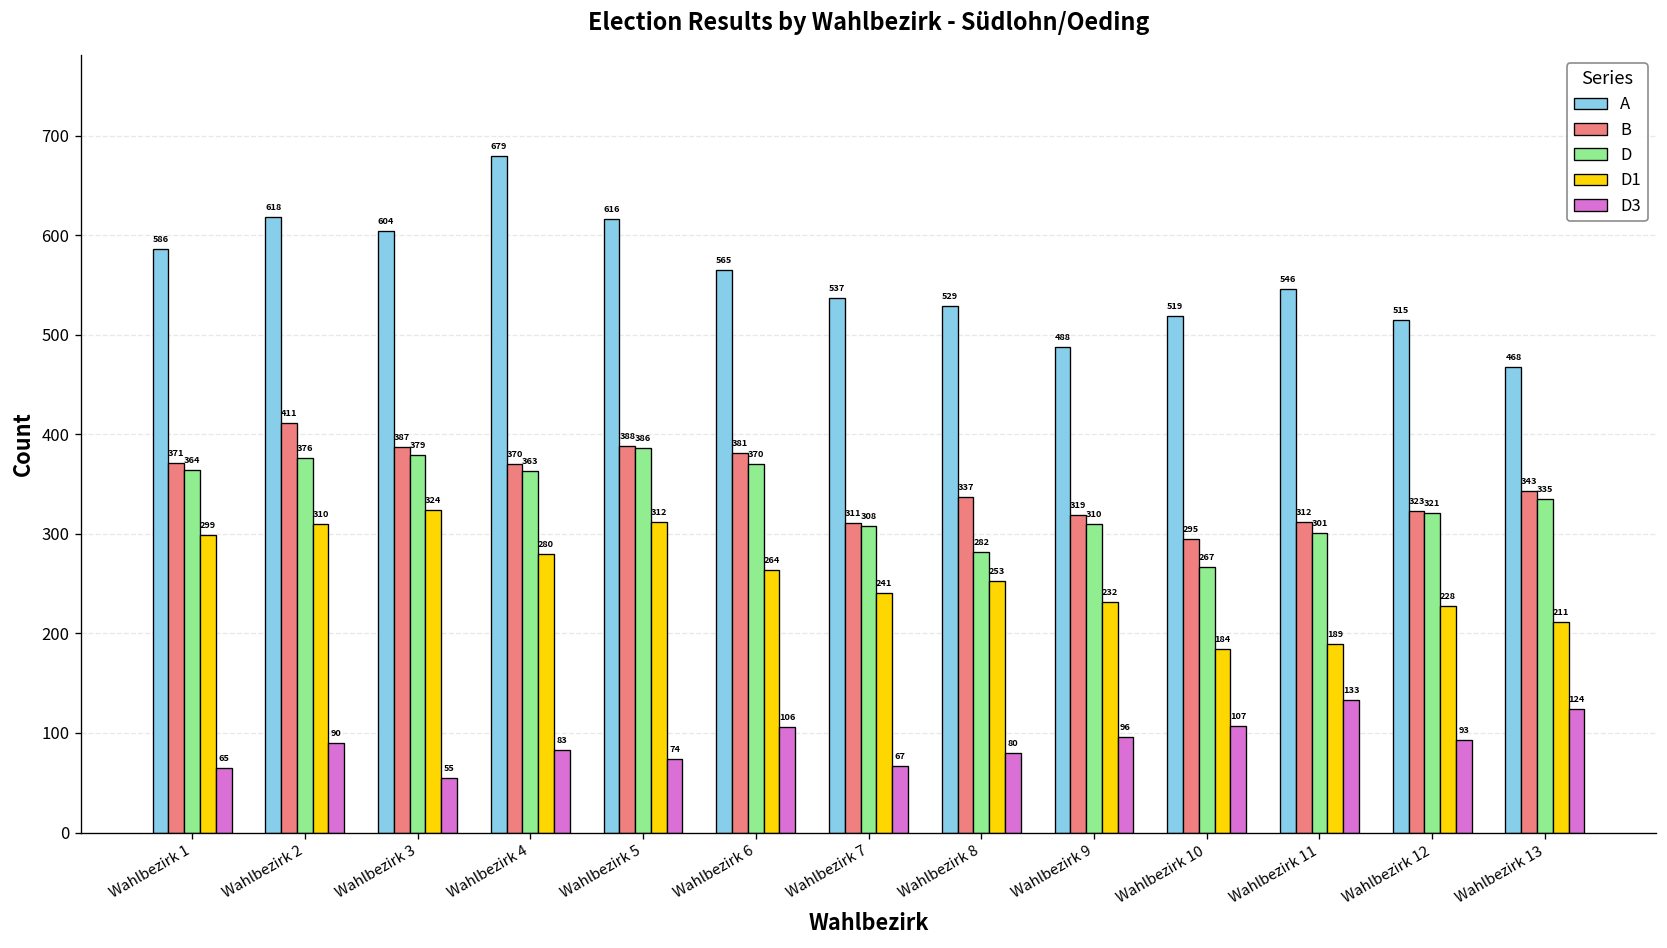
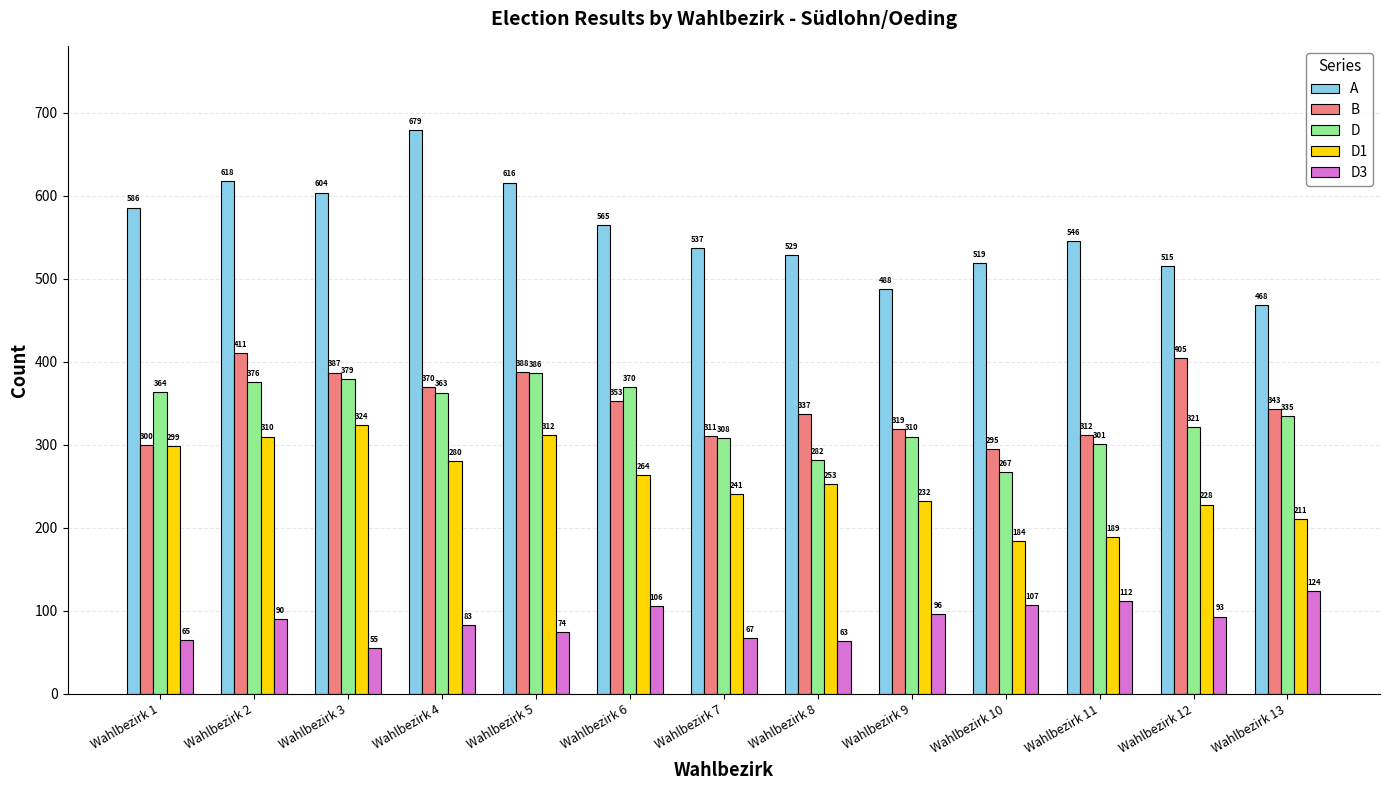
B, Wahlbezirk 1: 371 -> 300
B, Wahlbezirk 6: 381 -> 353
D3, Wahlbezirk 8: 80 -> 63
D3, Wahlbezirk 11: 133 -> 112
B, Wahlbezirk 12: 323 -> 405
